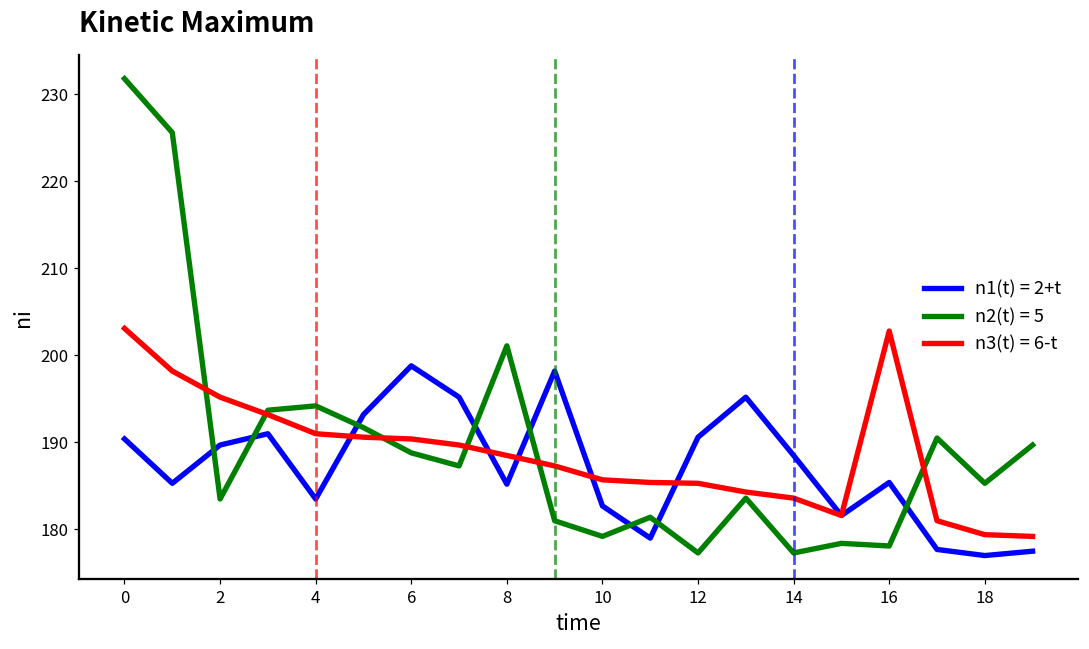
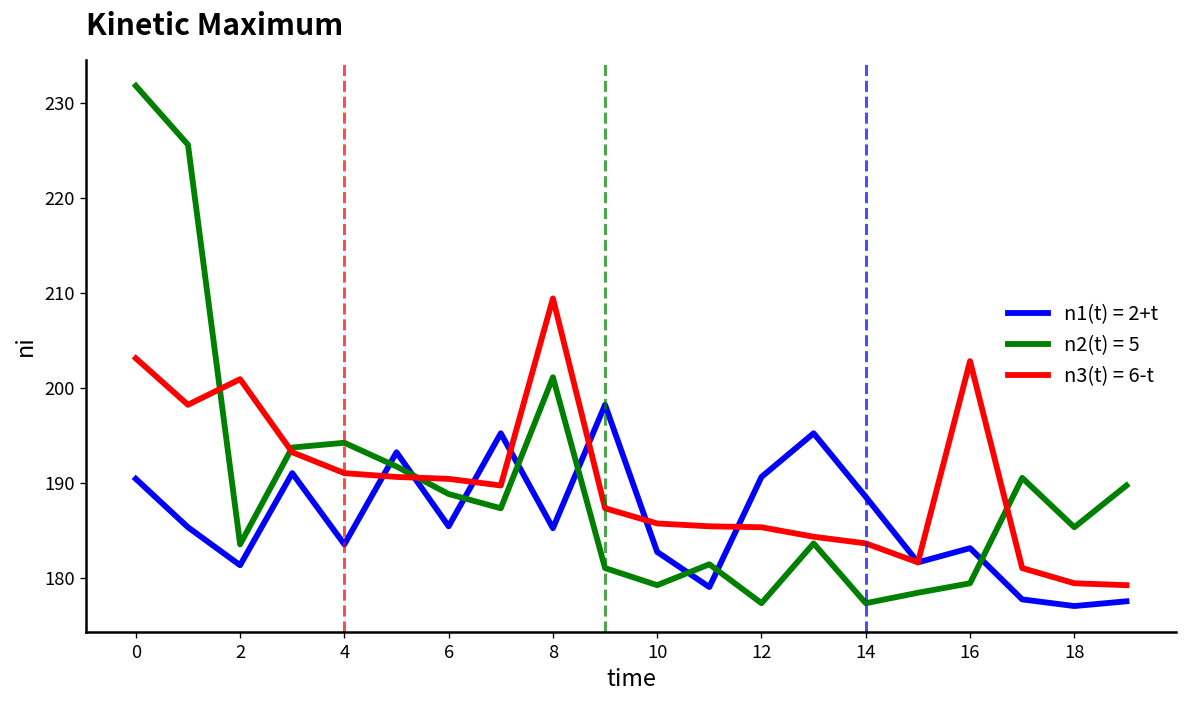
n1(t) = 2+t, 2: 190 -> 181
n3(t) = 6-t, 2: 195 -> 201
n1(t) = 2+t, 6: 199 -> 185
n3(t) = 6-t, 8: 189 -> 209
n1(t) = 2+t, 16: 185 -> 183
n2(t) = 5, 16: 178 -> 179
